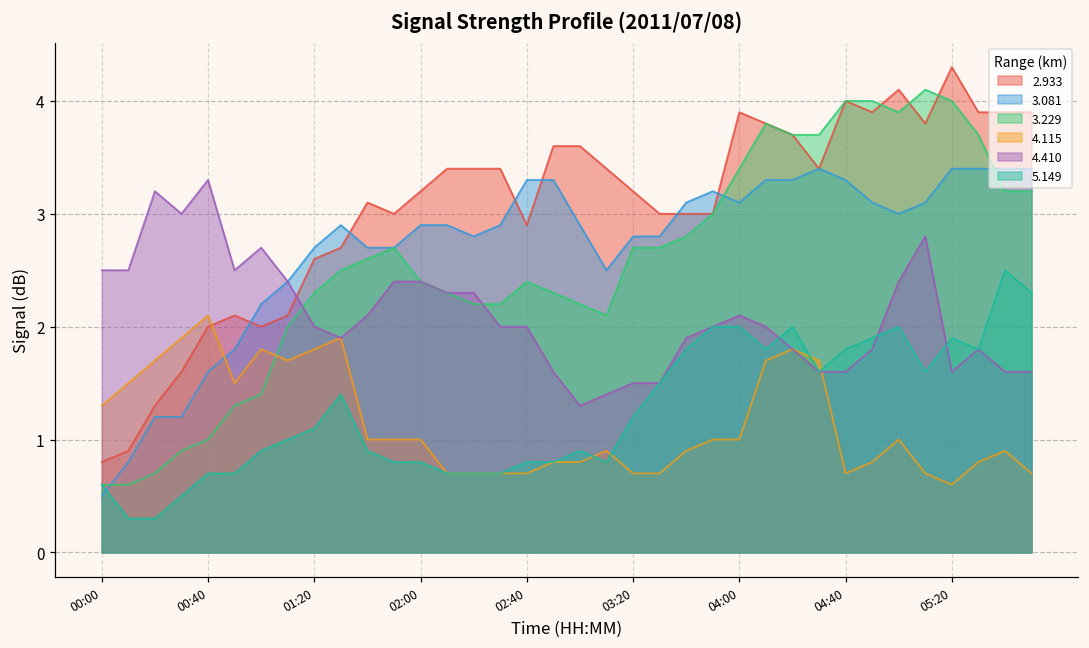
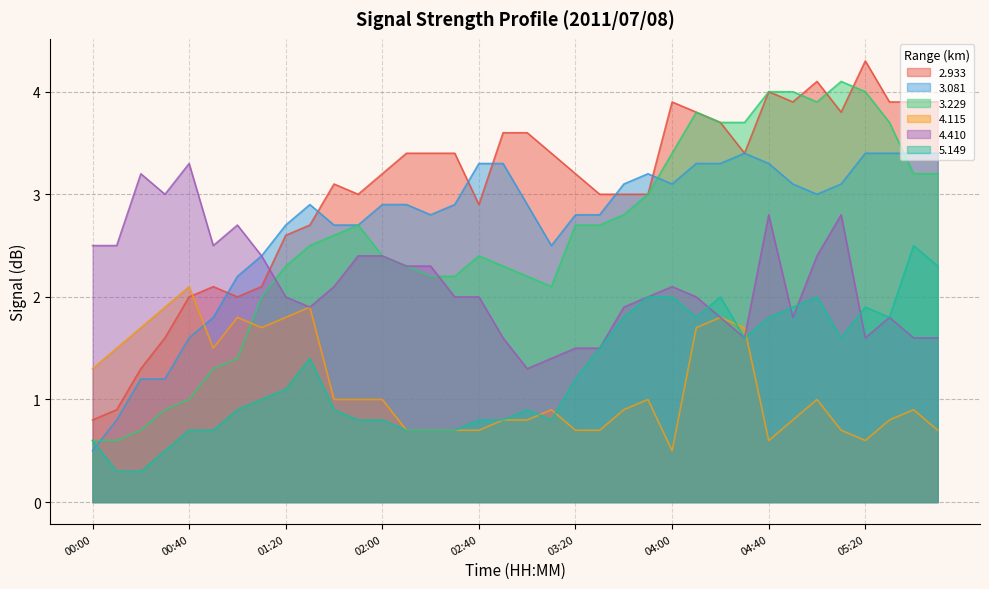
4.115, 04:00: 1.0 -> 0.5
4.115, 04:40: 0.7 -> 0.6
4.410, 04:40: 1.6 -> 2.8
